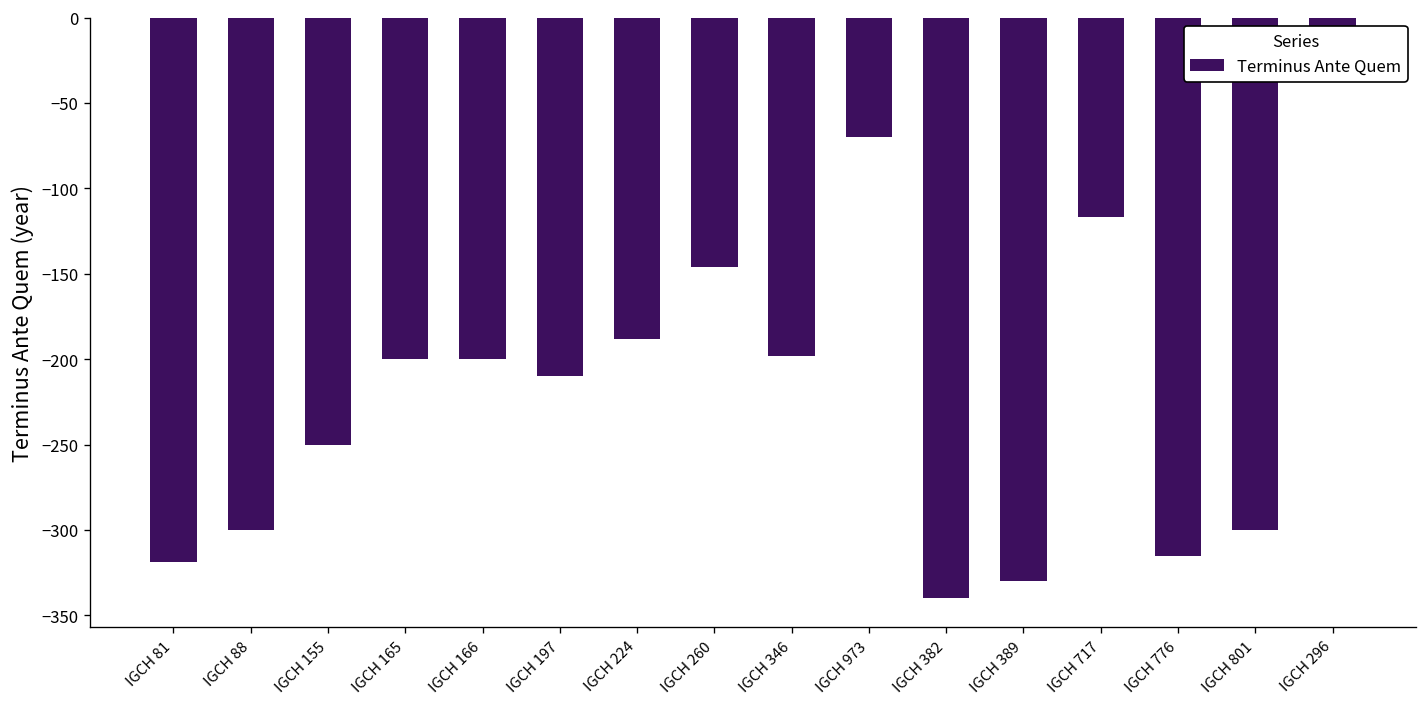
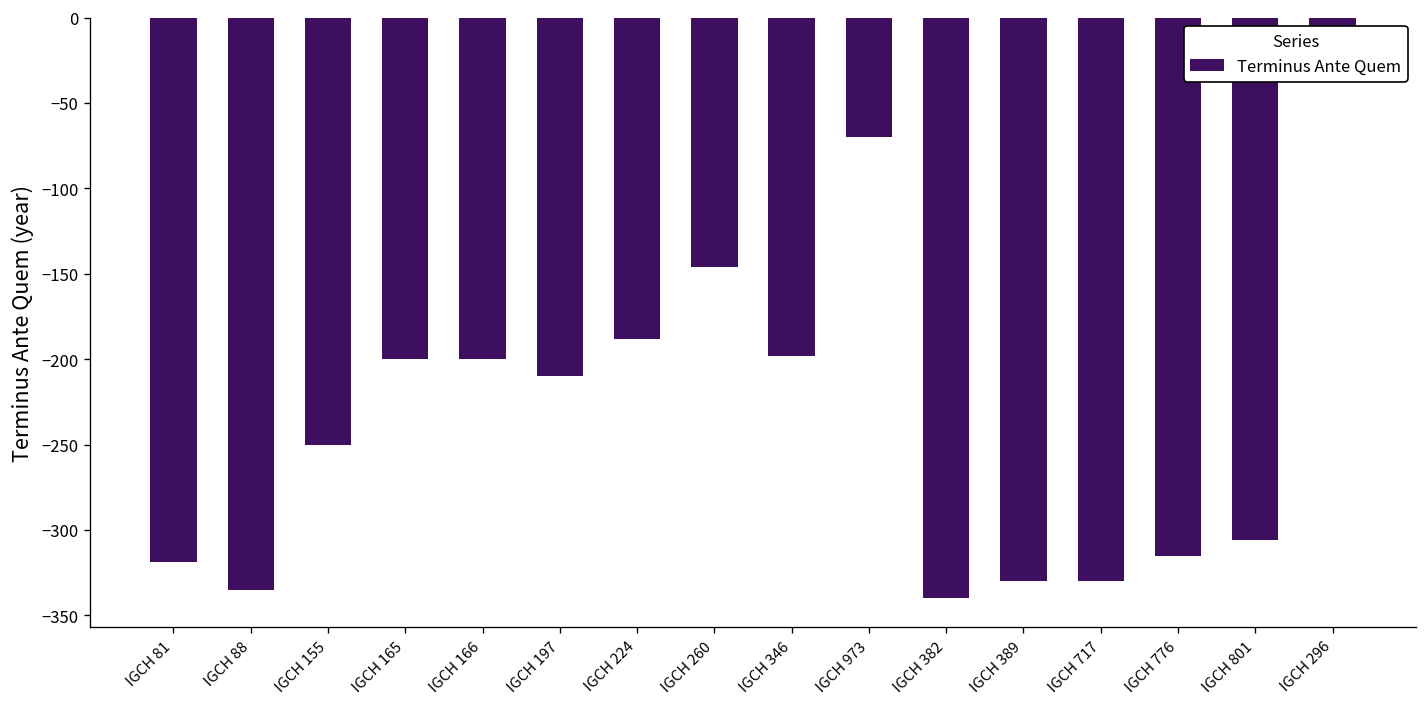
IGCH 88: -300 -> -335
IGCH 717: -117 -> -330
IGCH 801: -300 -> -306
